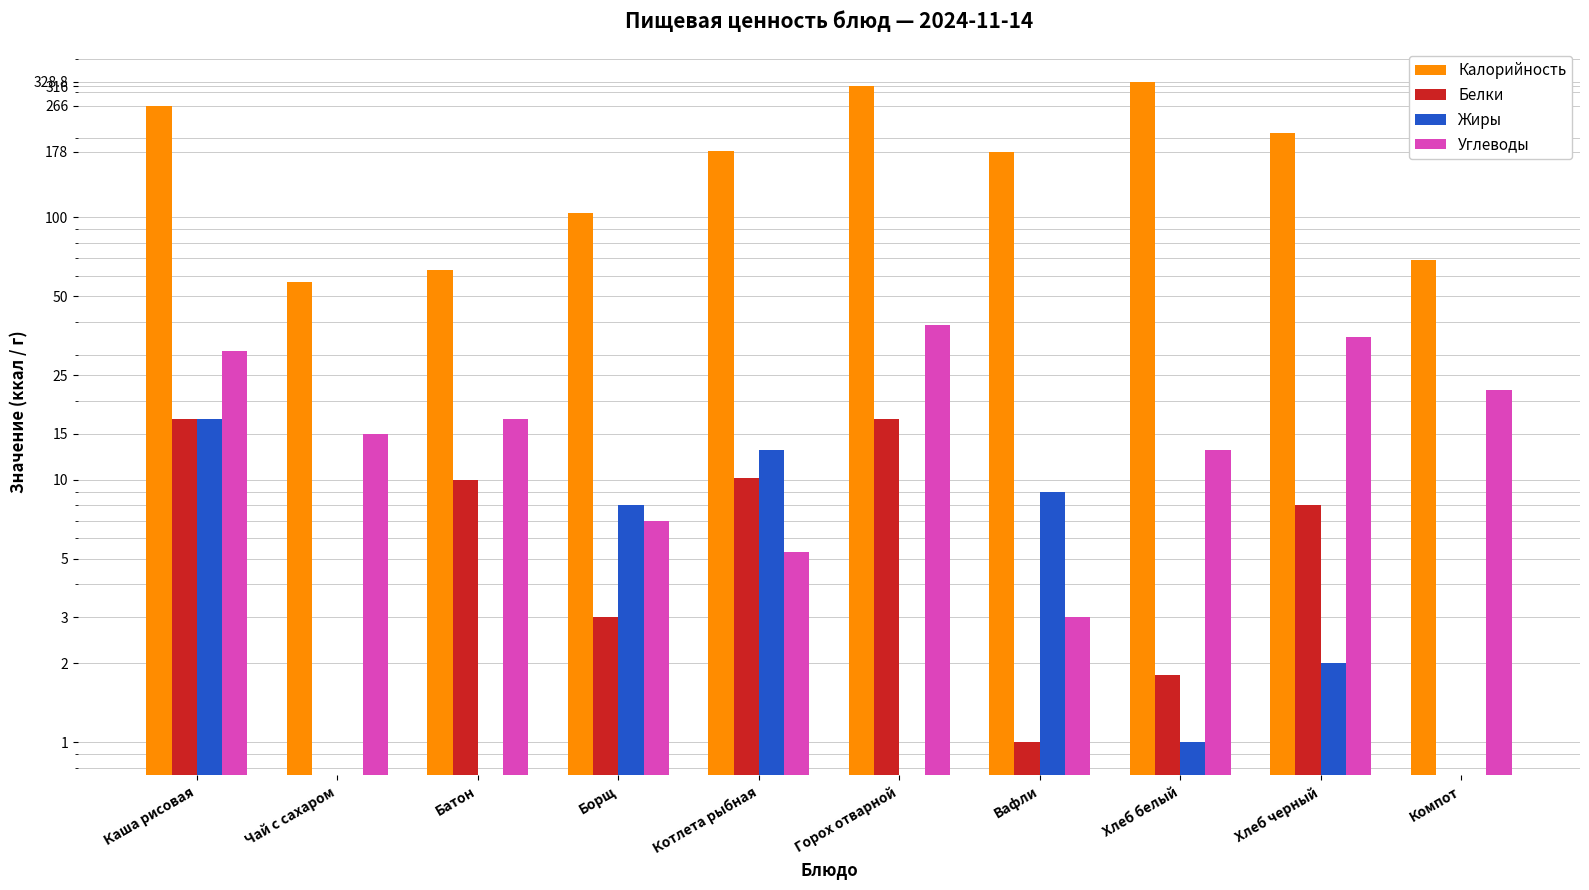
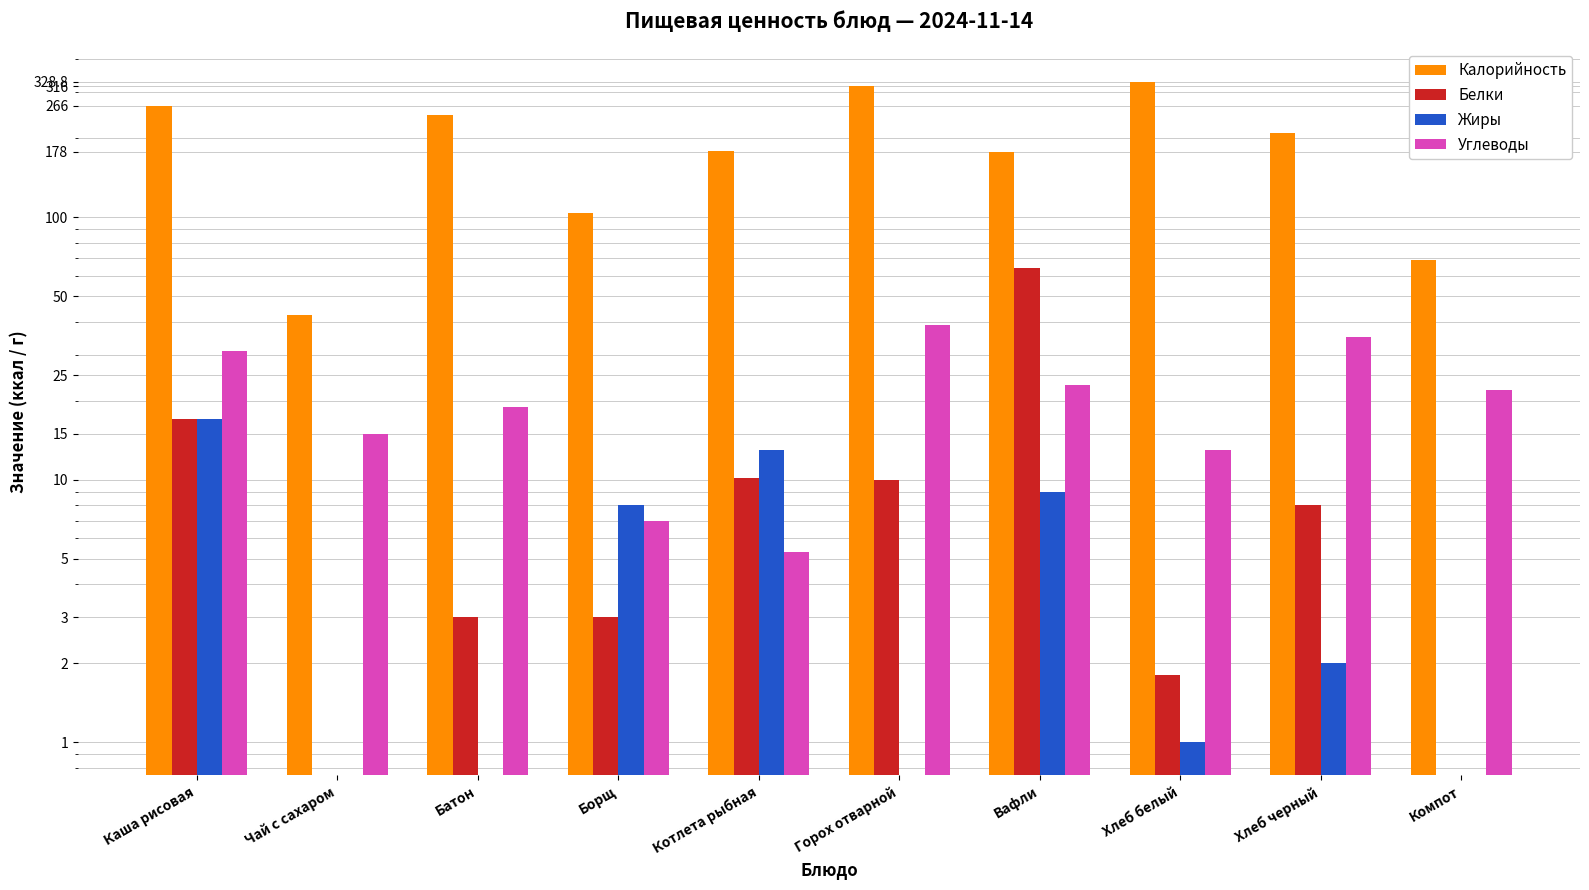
Калорийность, Чай с сахаром: 57 -> 42
Калорийность, Батон: 63 -> 250
Белки, Батон: 10 -> 3
Углеводы, Батон: 17 -> 19
Белки, Горох отварной: 17 -> 10
Белки, Вафли: 1 -> 64
Углеводы, Вафли: 3 -> 23
